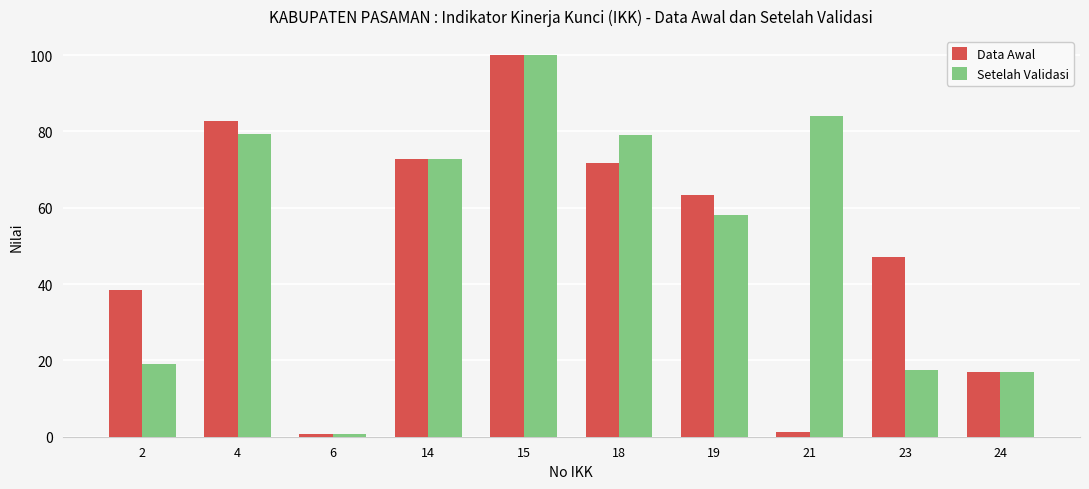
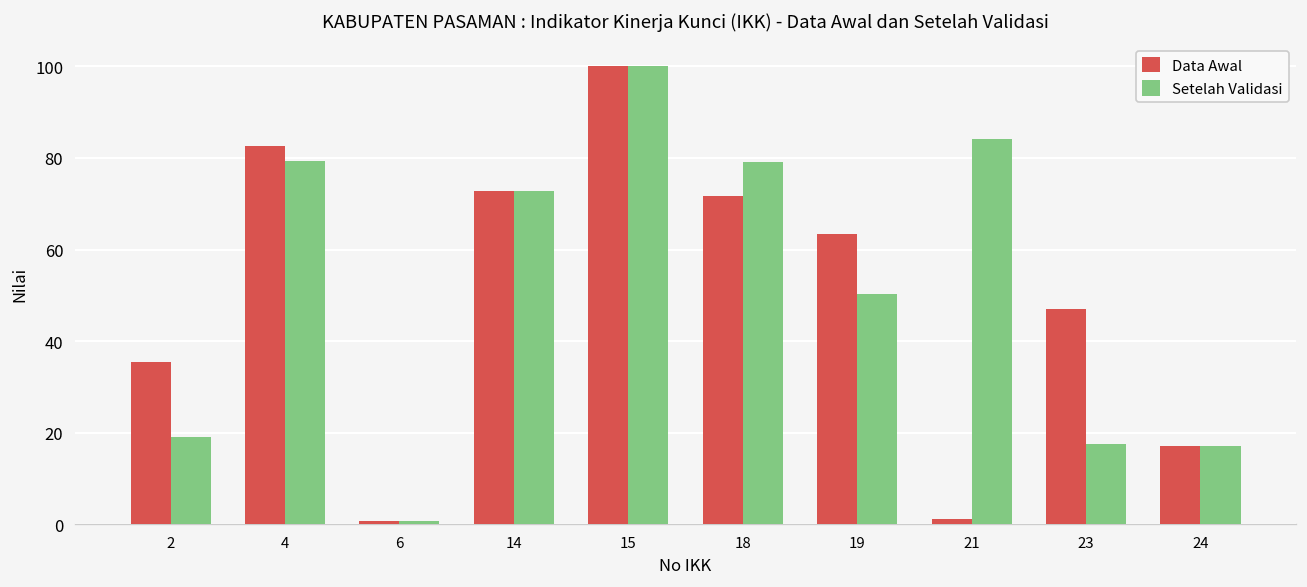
Data Awal, 2: 38 -> 35
Setelah Validasi, 19: 58 -> 50
